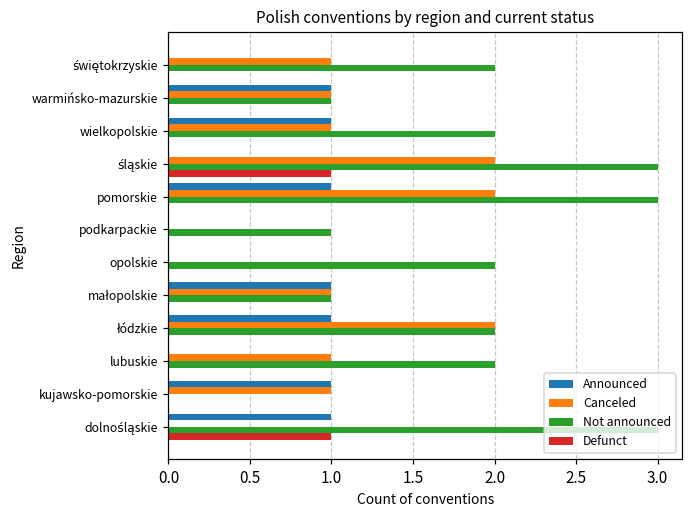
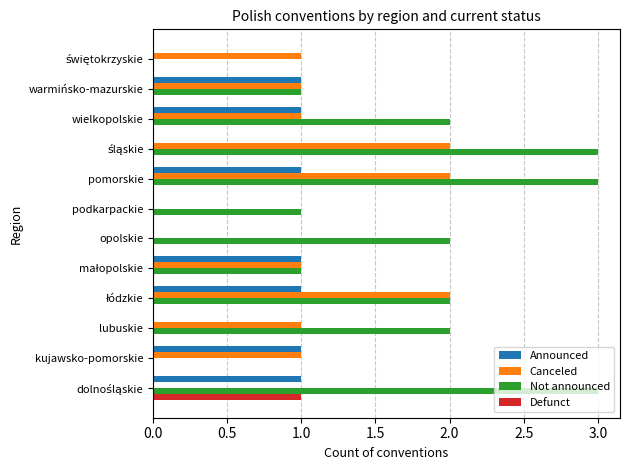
Not announced, świętokrzyskie: 2 -> 0
Defunct, śląskie: 1 -> 0
